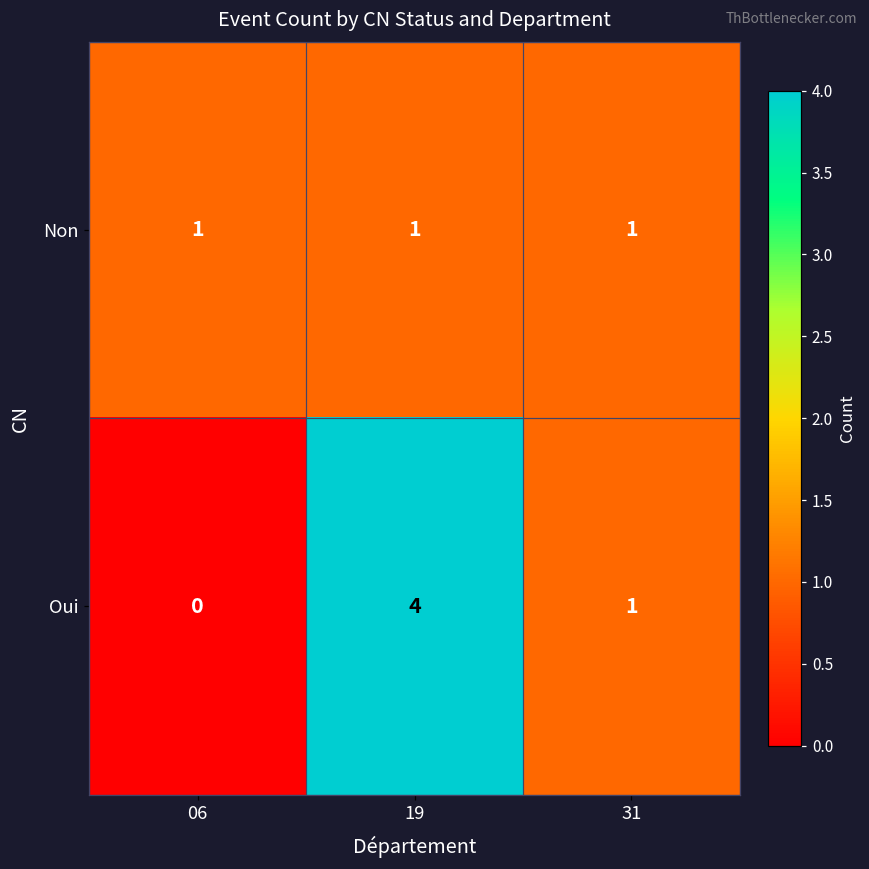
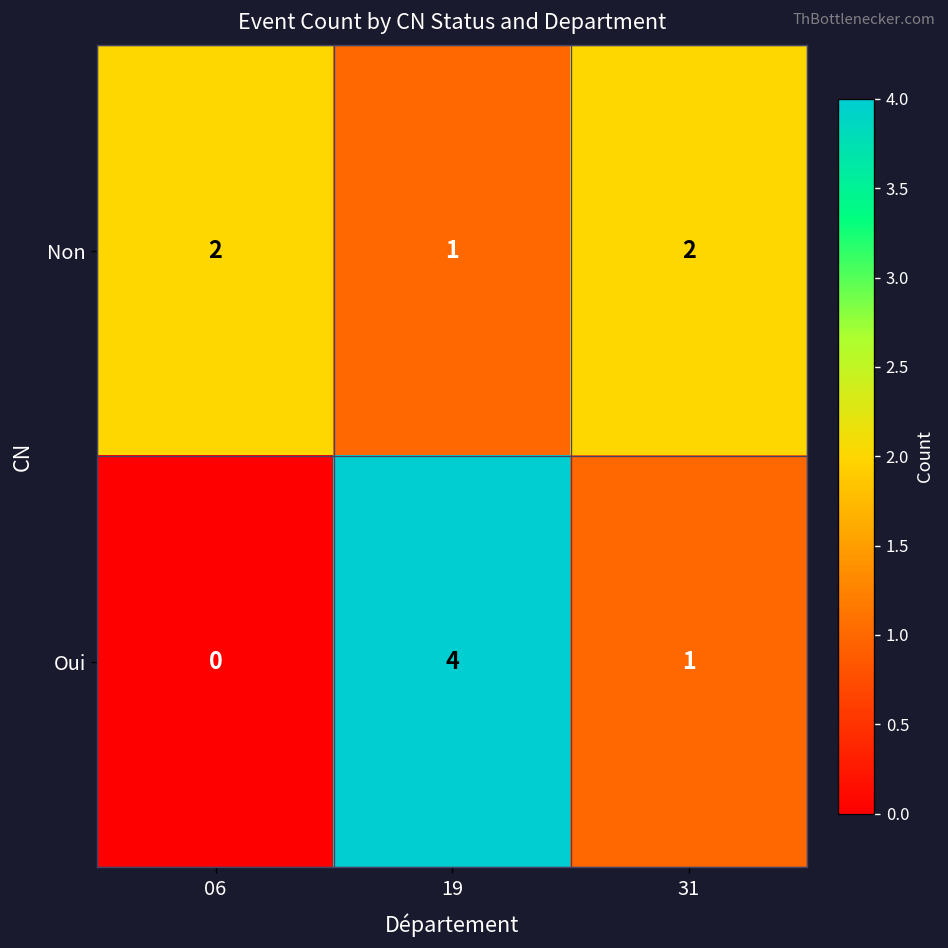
Non, 06: 1 -> 2
Non, 31: 1 -> 2
